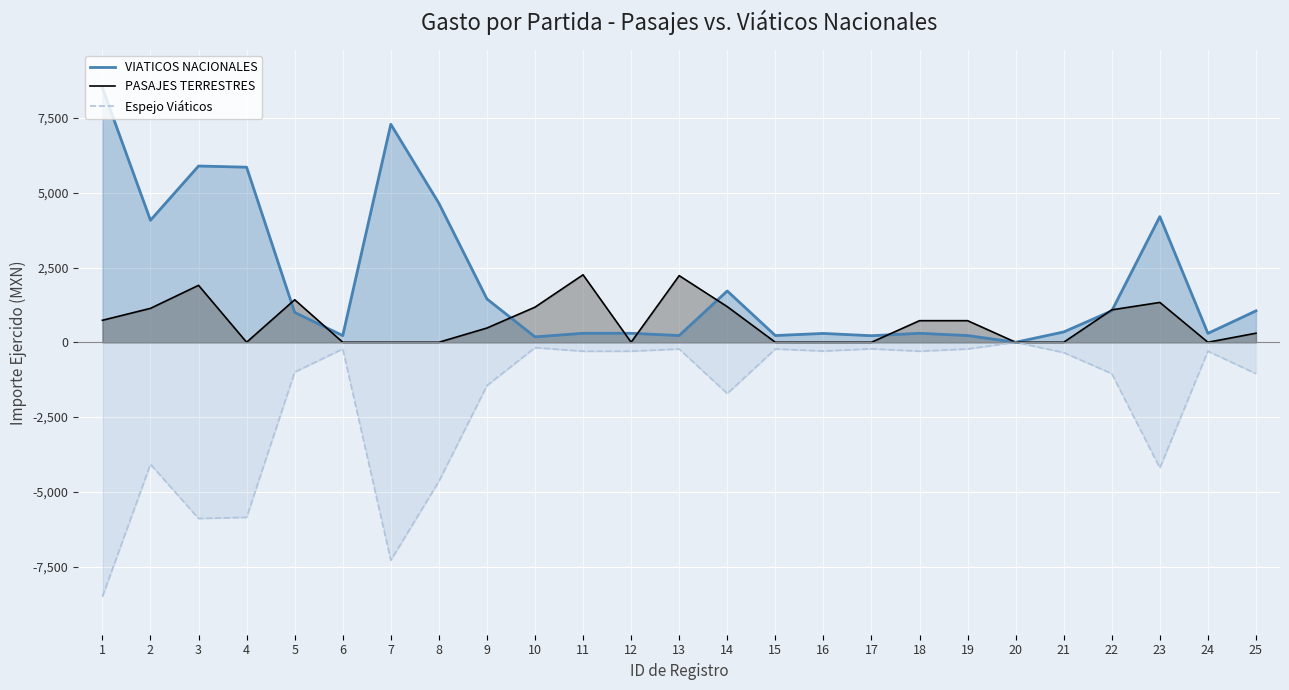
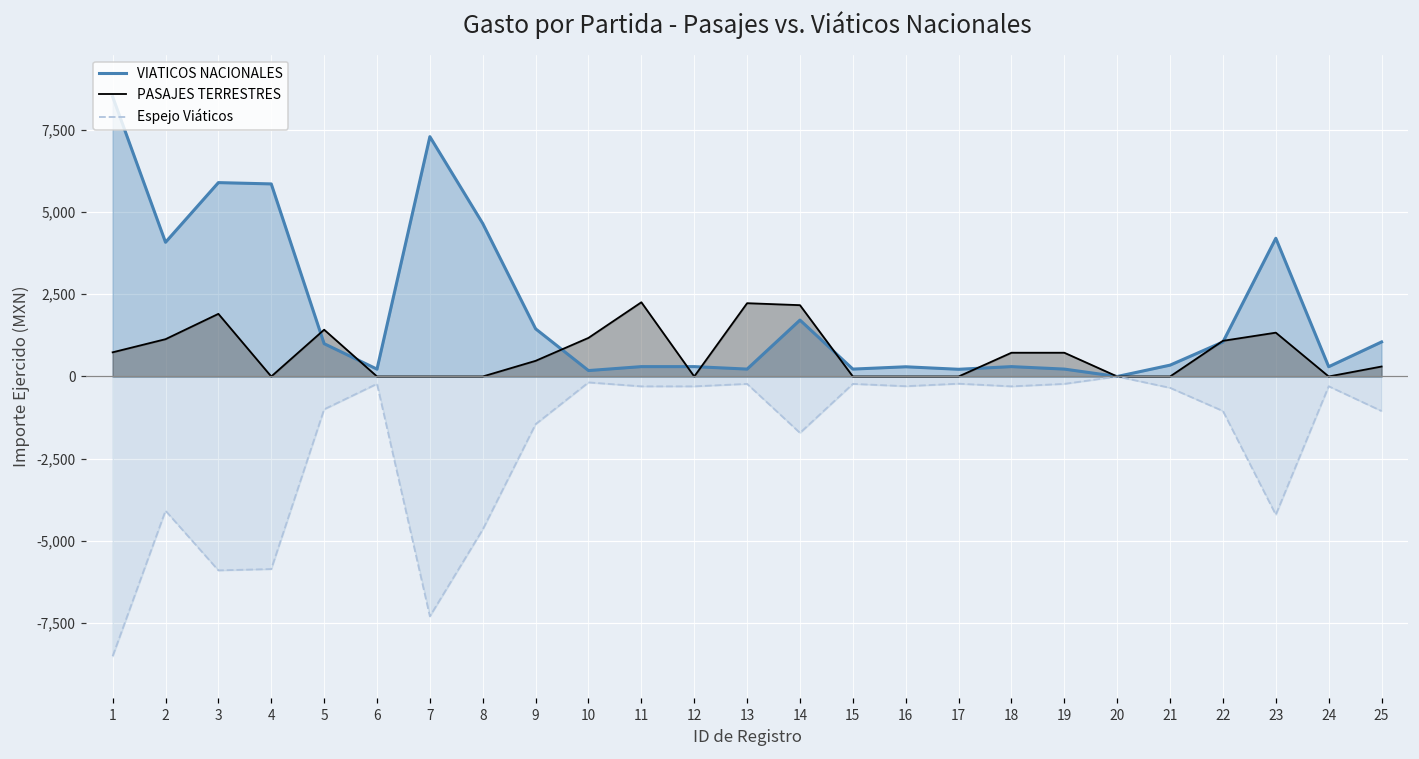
PASAJES TERRESTRES, 14: 1,200 -> 2,200
